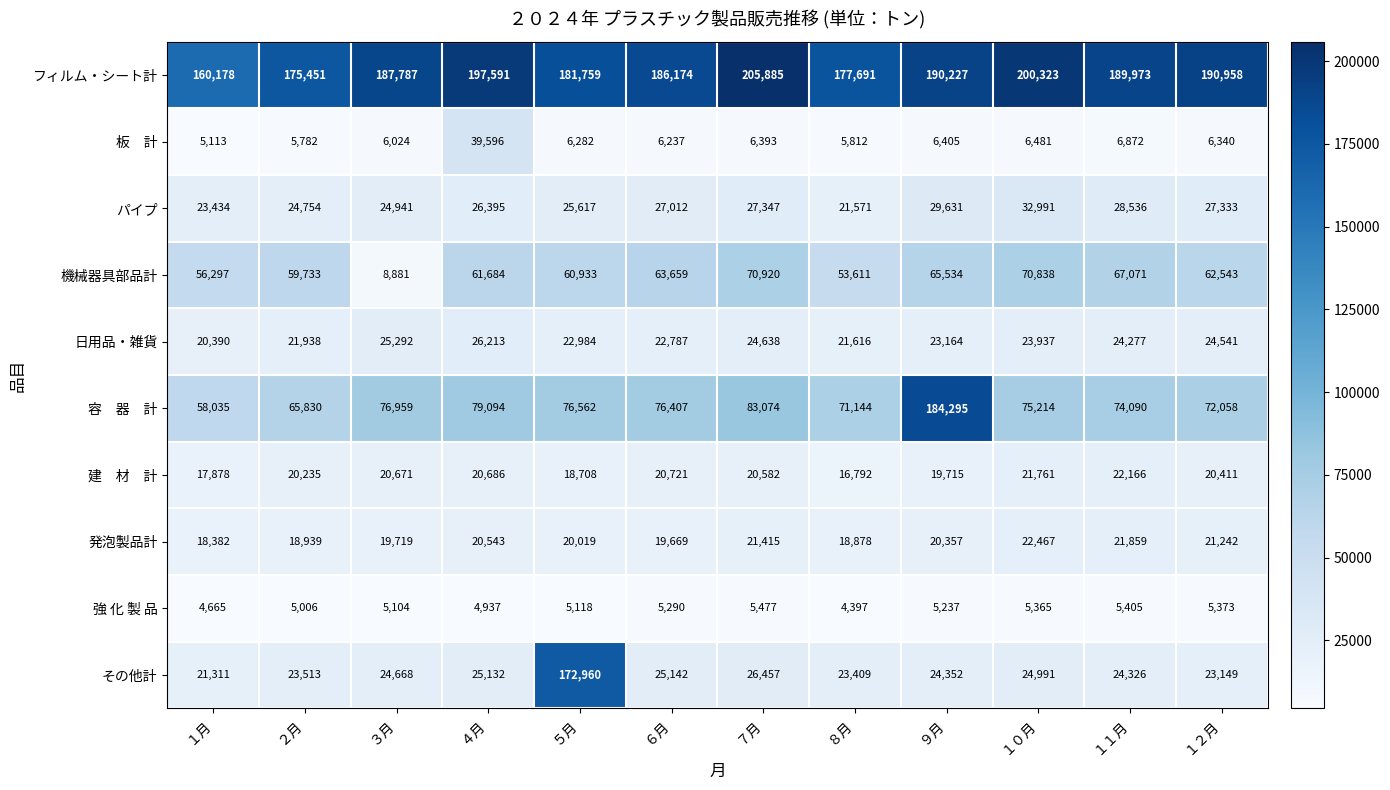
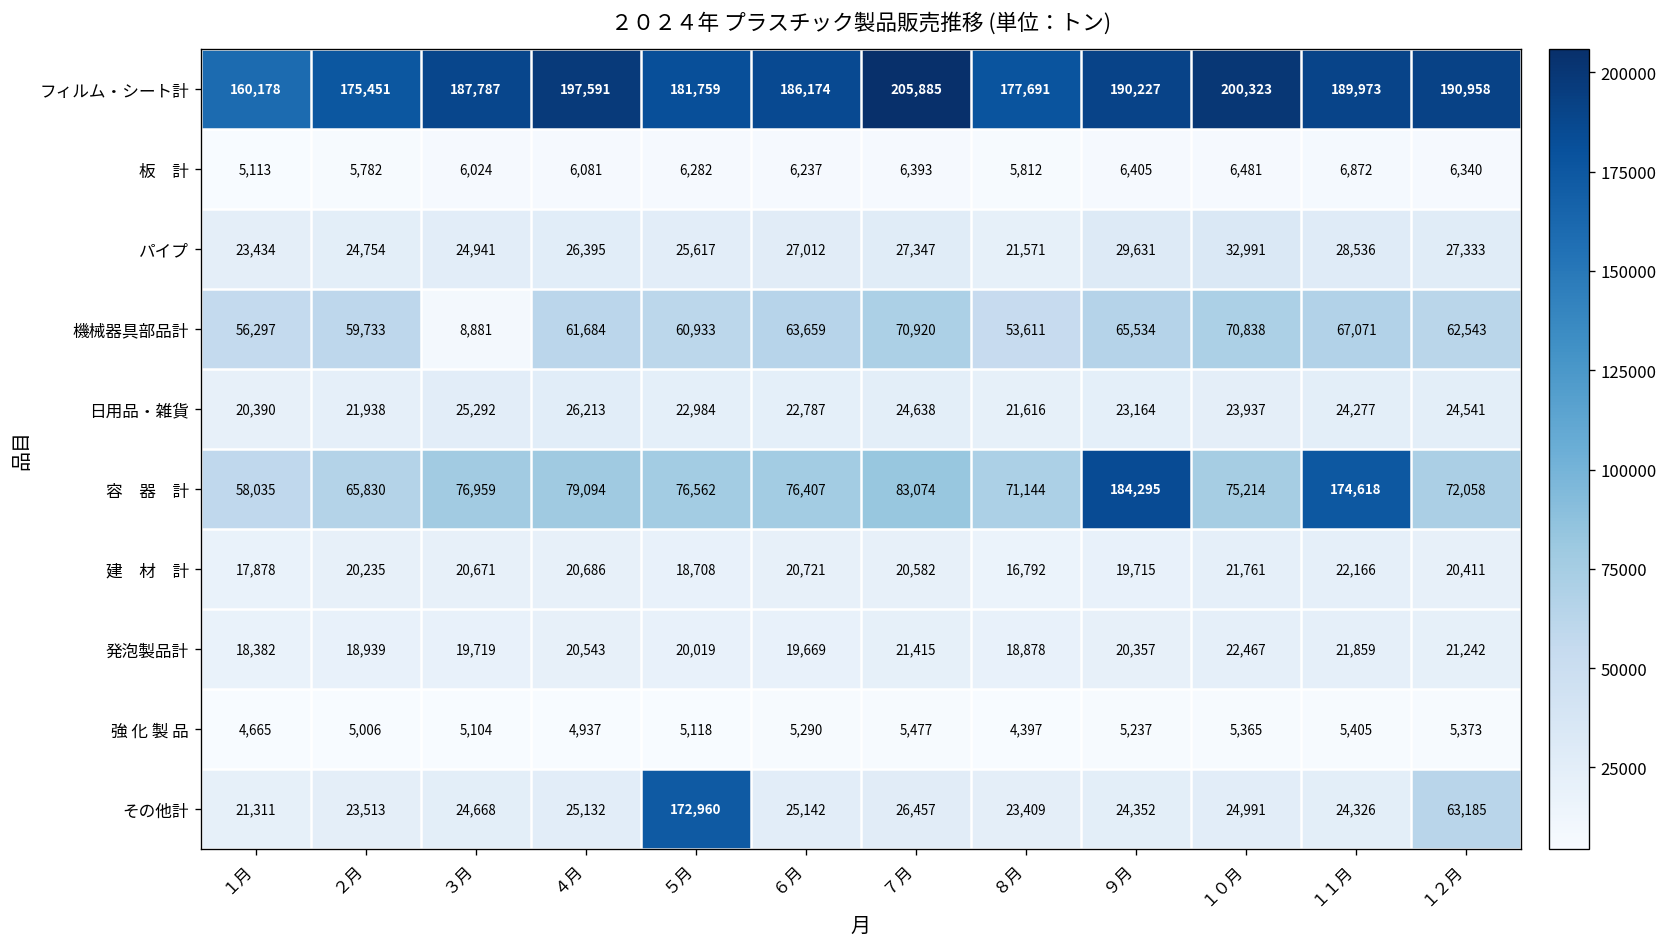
板 計, ４月: 39,596 -> 6,081
容 器 計, １１月: 74,090 -> 174,618
その他計, １２月: 23,149 -> 63,185
